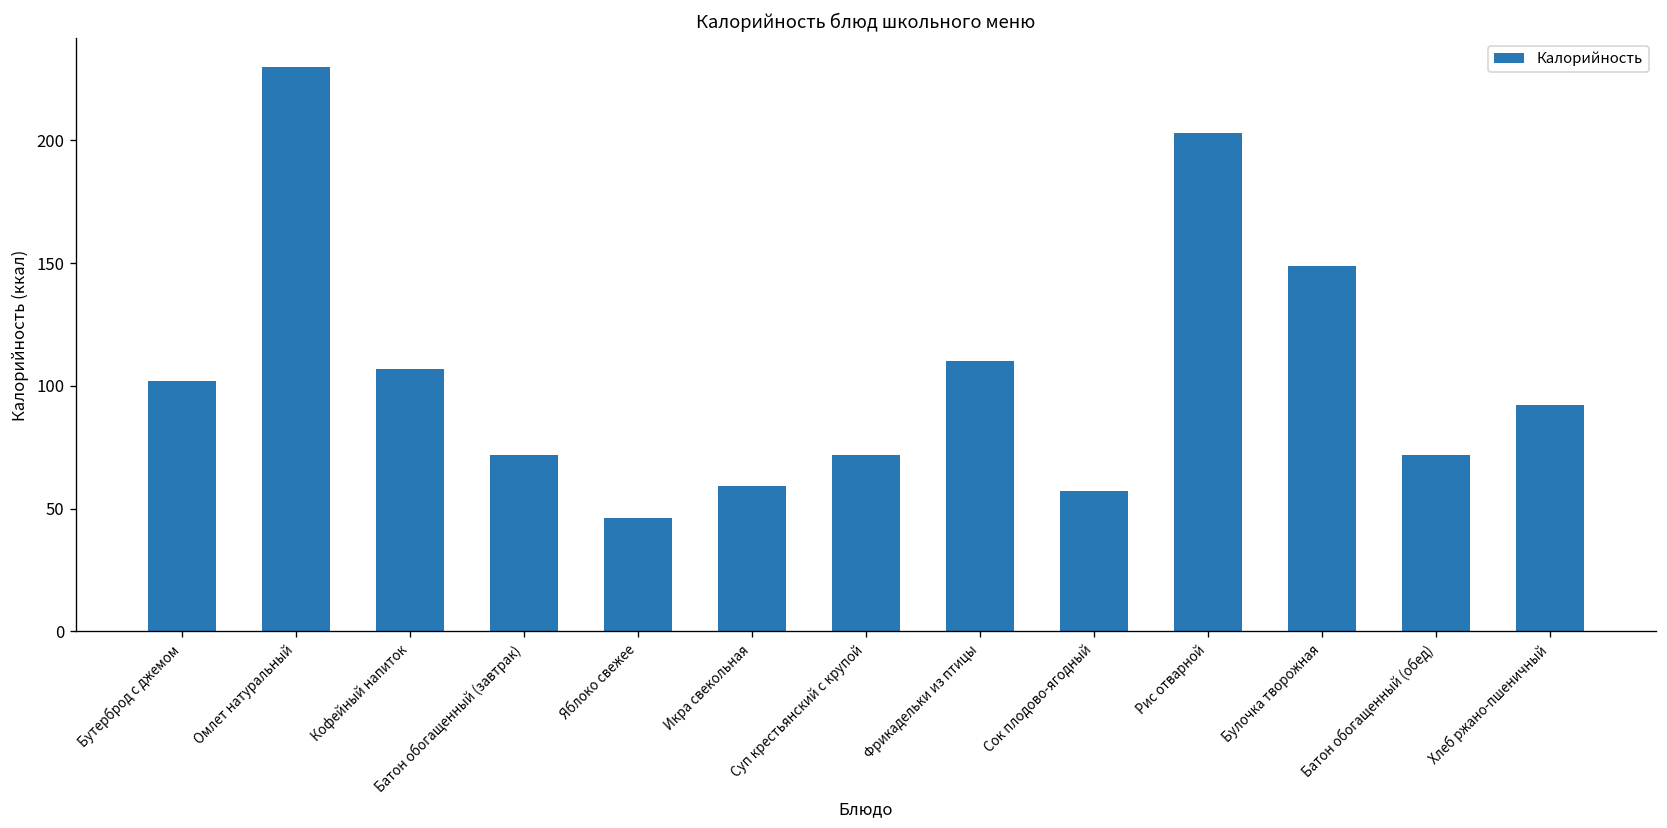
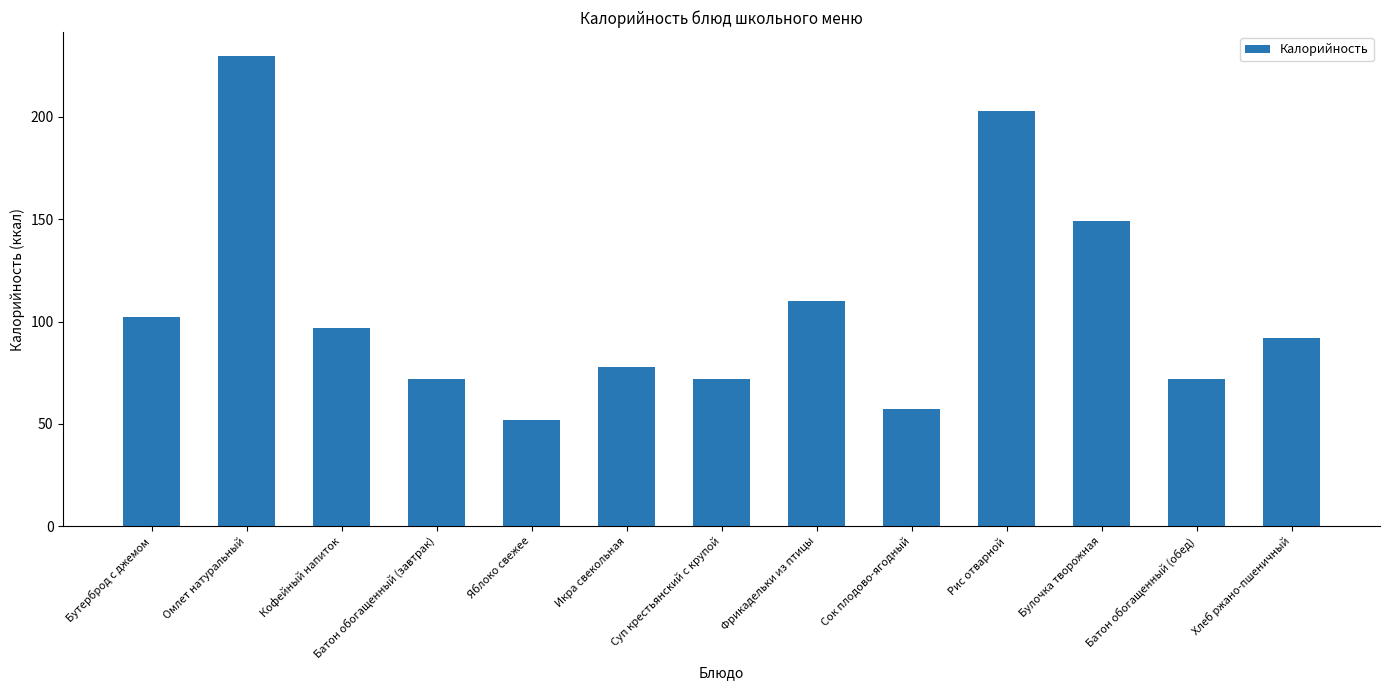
Кофейный напиток: 107 -> 97
Яблоко свежее: 46 -> 52
Икра свекольная: 59 -> 78
